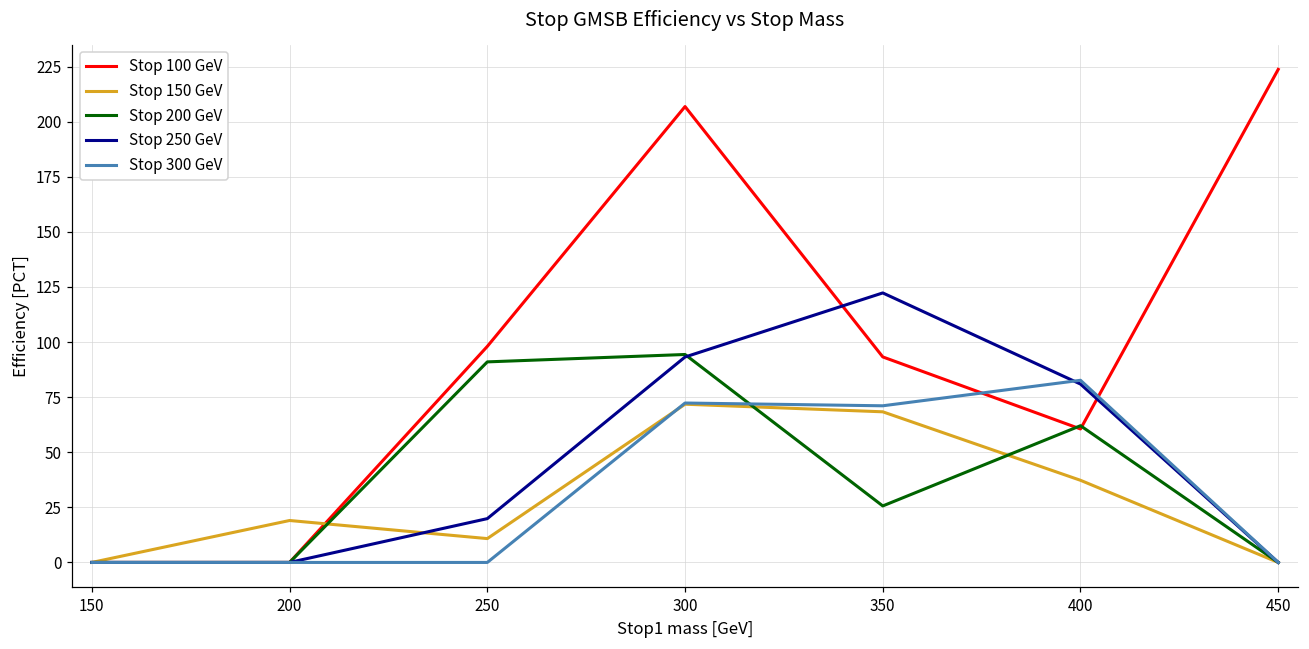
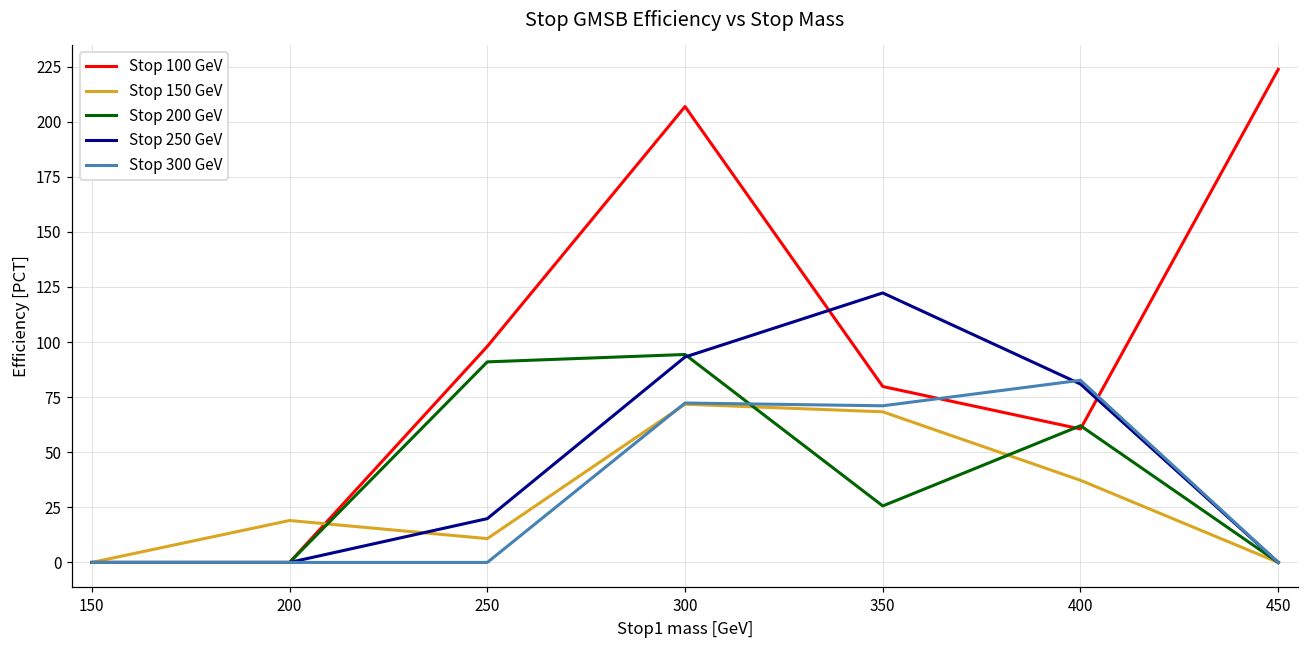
Stop 100 GeV, 350: 93 -> 80
